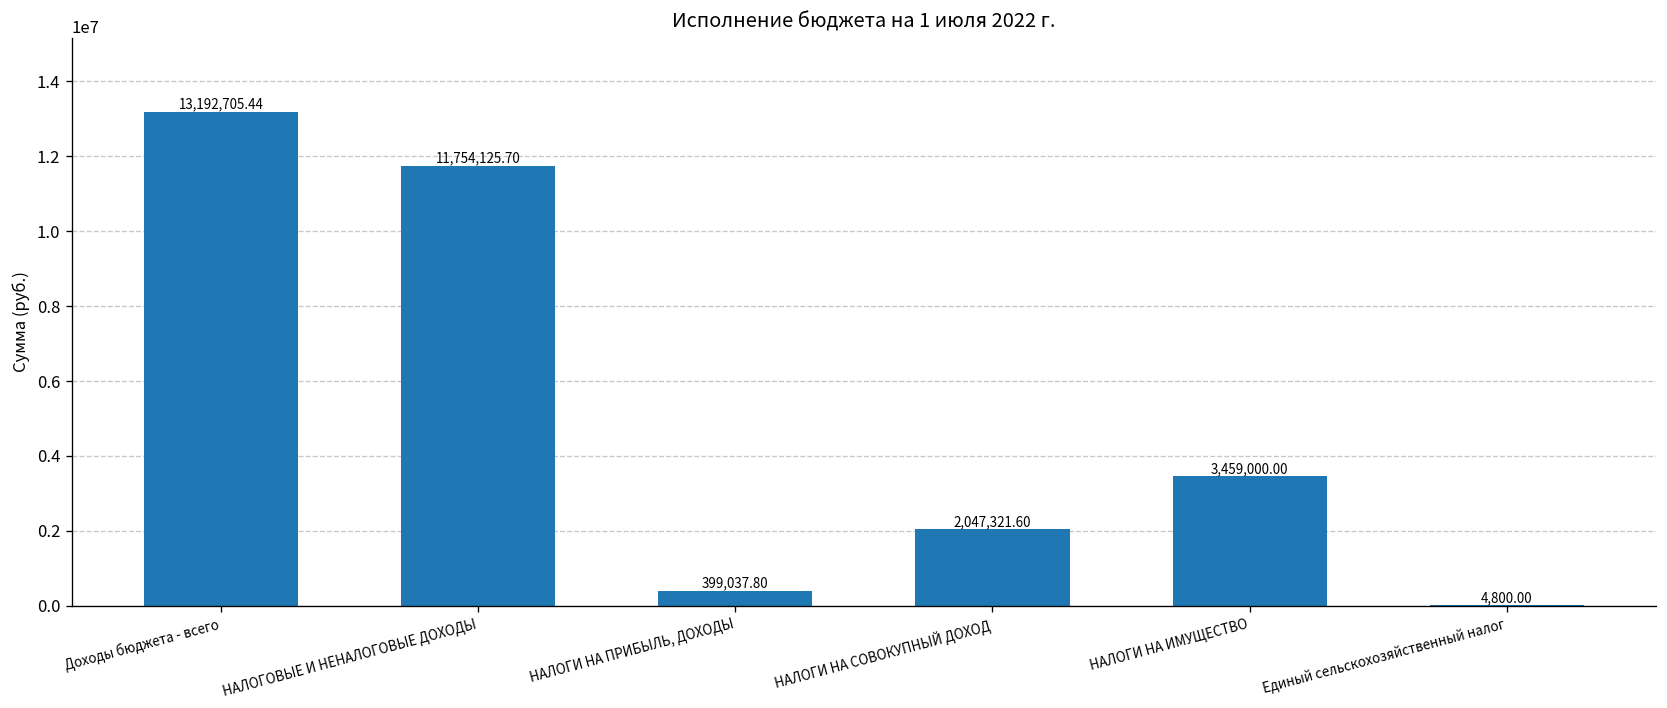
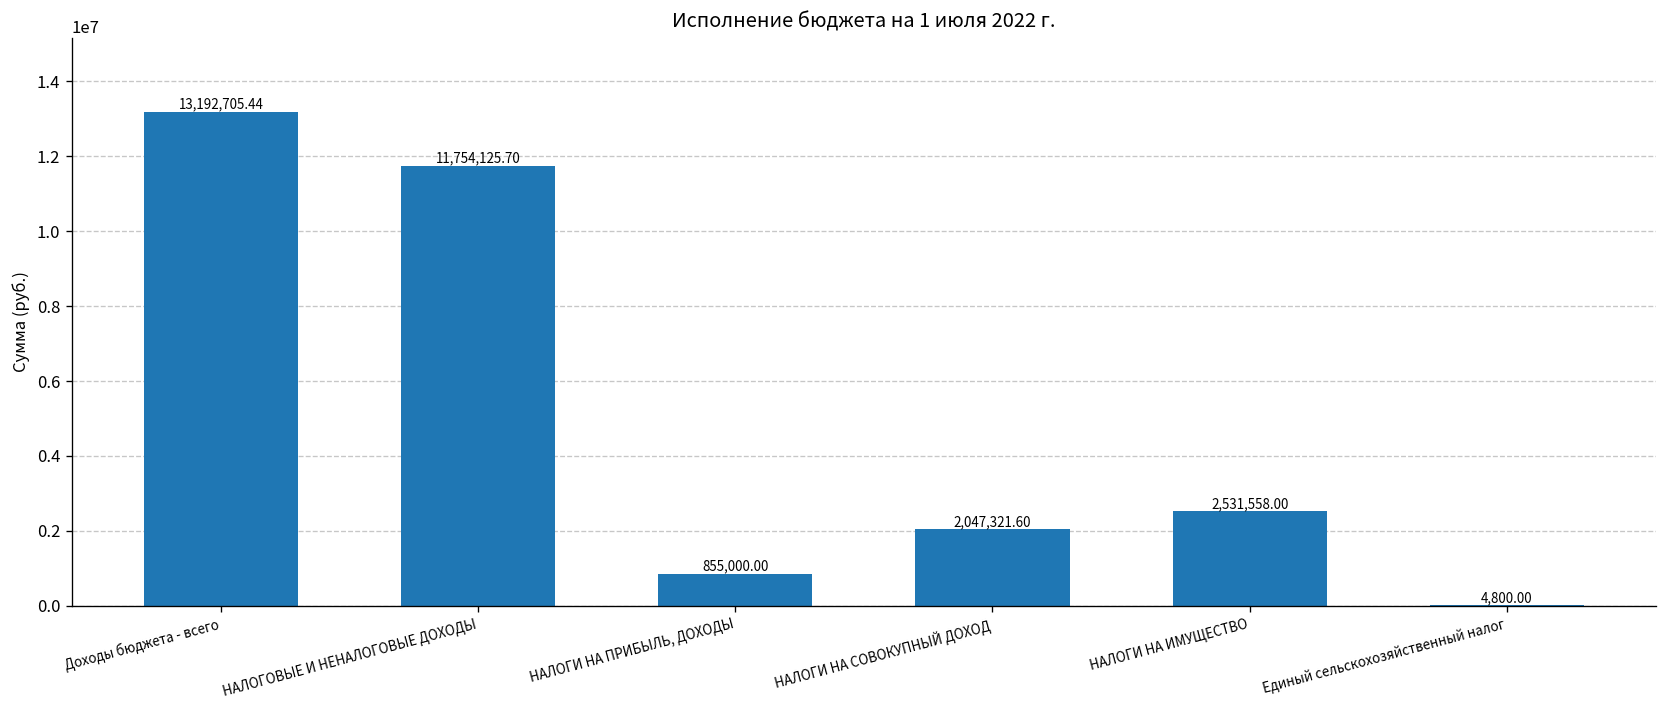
НАЛОГИ НА ПРИБЫЛЬ, ДОХОДЫ: 399,037.80 -> 855,000.00
НАЛОГИ НА ИМУЩЕСТВО: 3,459,000.00 -> 2,531,558.00
